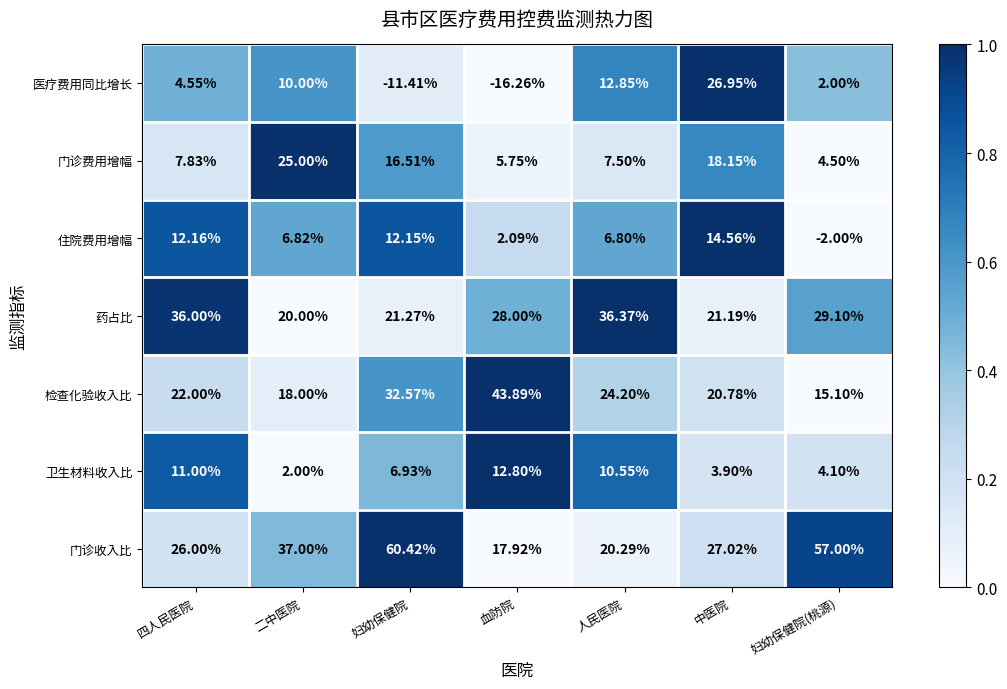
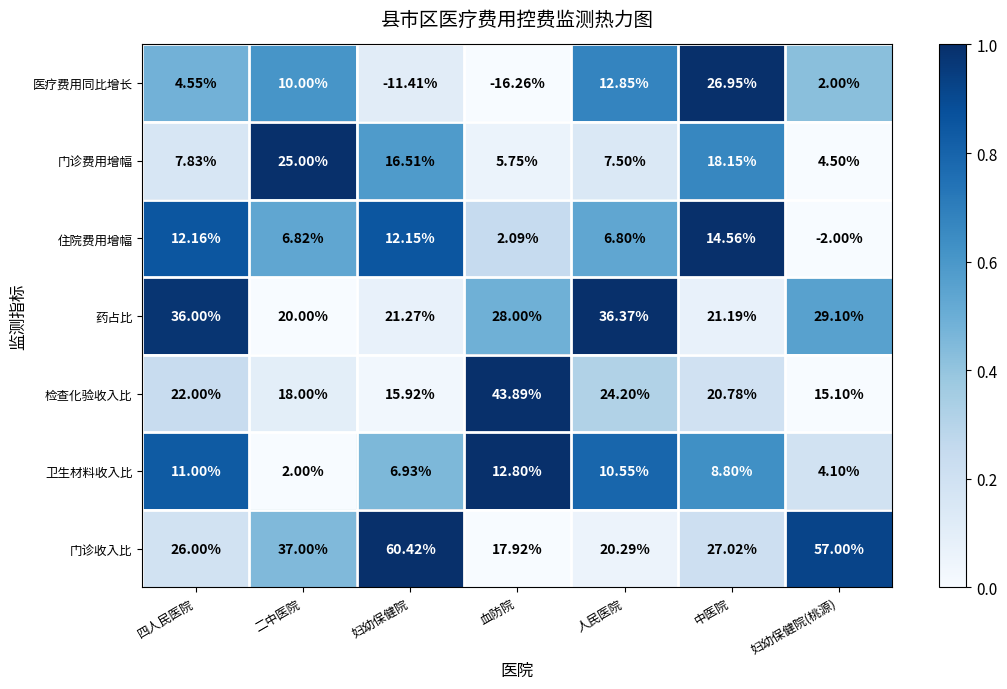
检查化验收入比, 妇幼保健院: 32.57% -> 15.92%
卫生材料收入比, 中医院: 3.90% -> 8.80%
